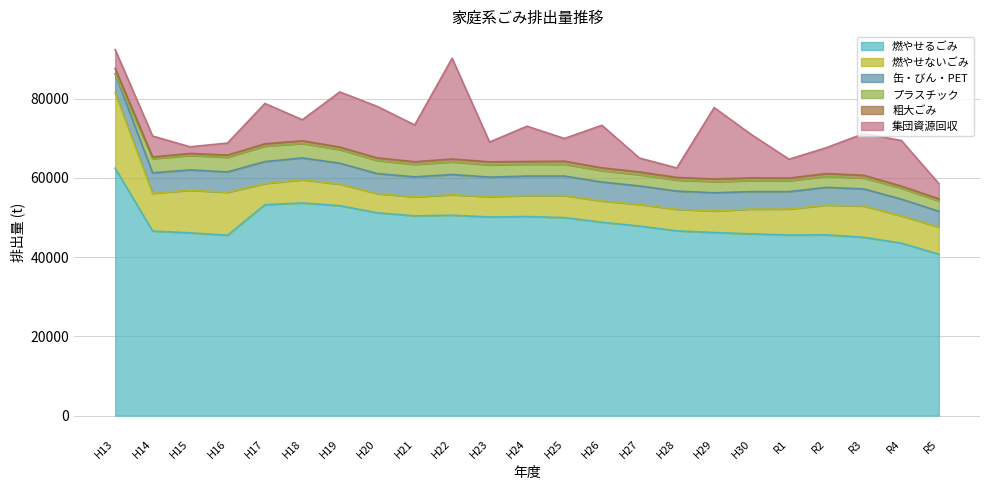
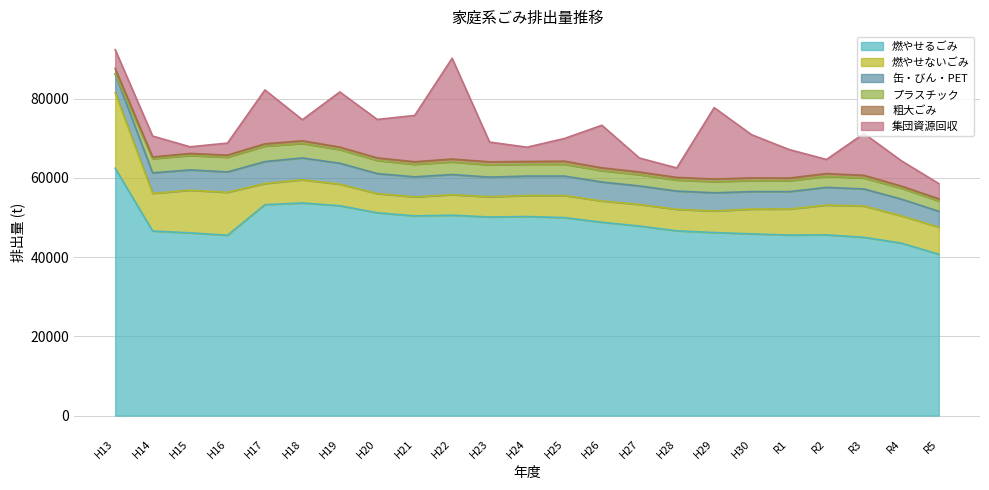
集団資源回収, H17: 10000 -> 14000
集団資源回収, H20: 13000 -> 10000
集団資源回収, H21: 9000 -> 12000
集団資源回収, H24: 9000 -> 4000
集団資源回収, R1: 5000 -> 7000
集団資源回収, R2: 7000 -> 4000
集団資源回収, R4: 12000 -> 6000
